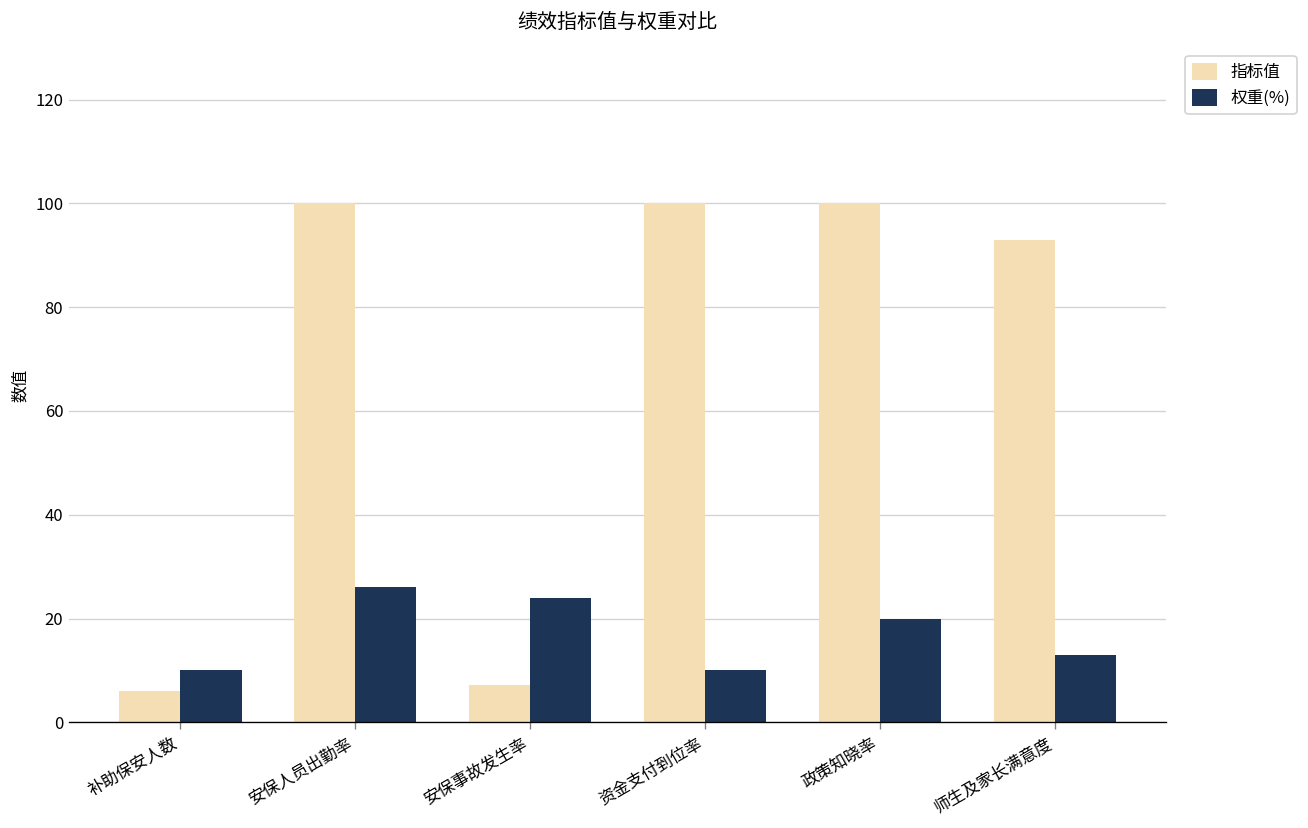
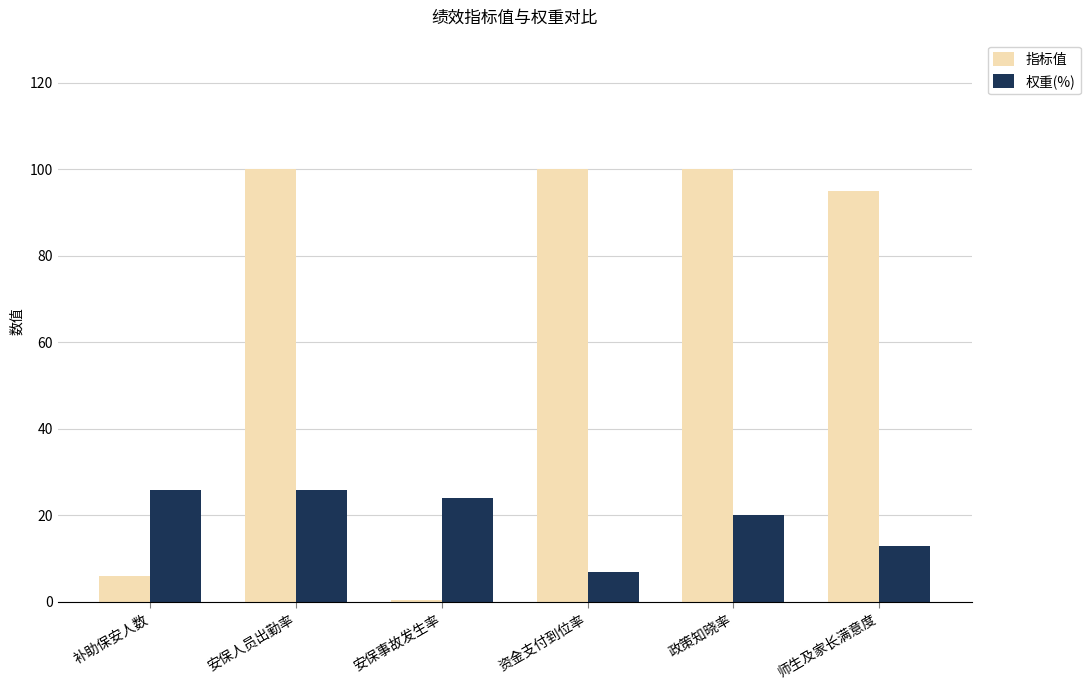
权重(%), 补助保安人数: 10 -> 26
指标值, 安保事故发生率: 7 -> 1
权重(%), 资金支付到位率: 10 -> 7
指标值, 师生及家长满意度: 93 -> 95
